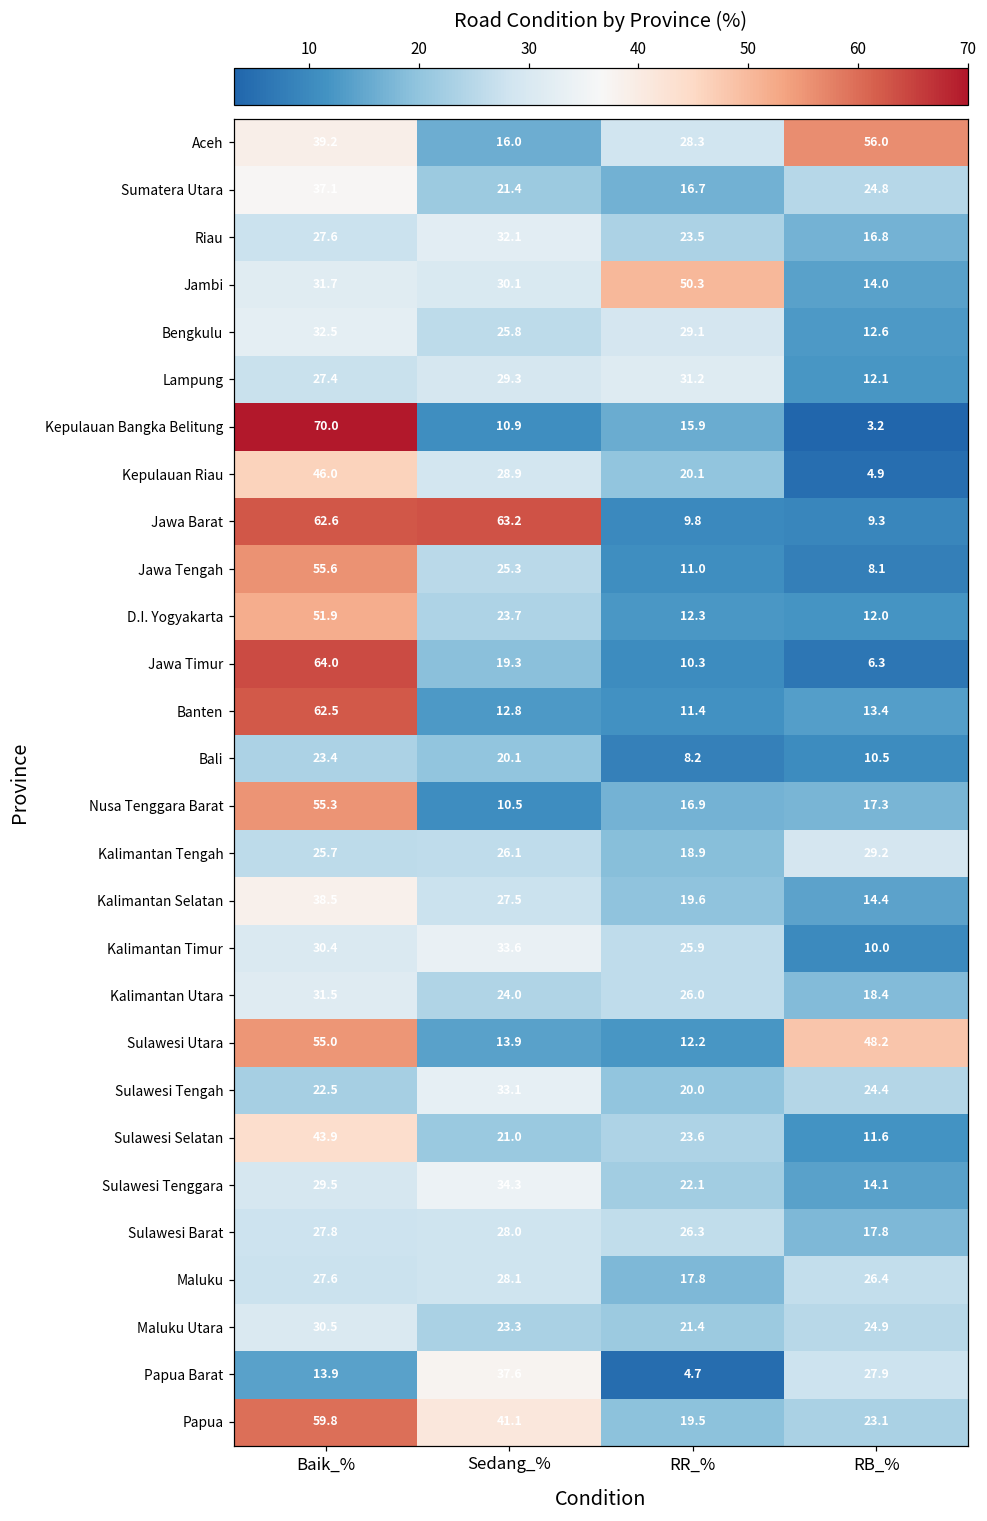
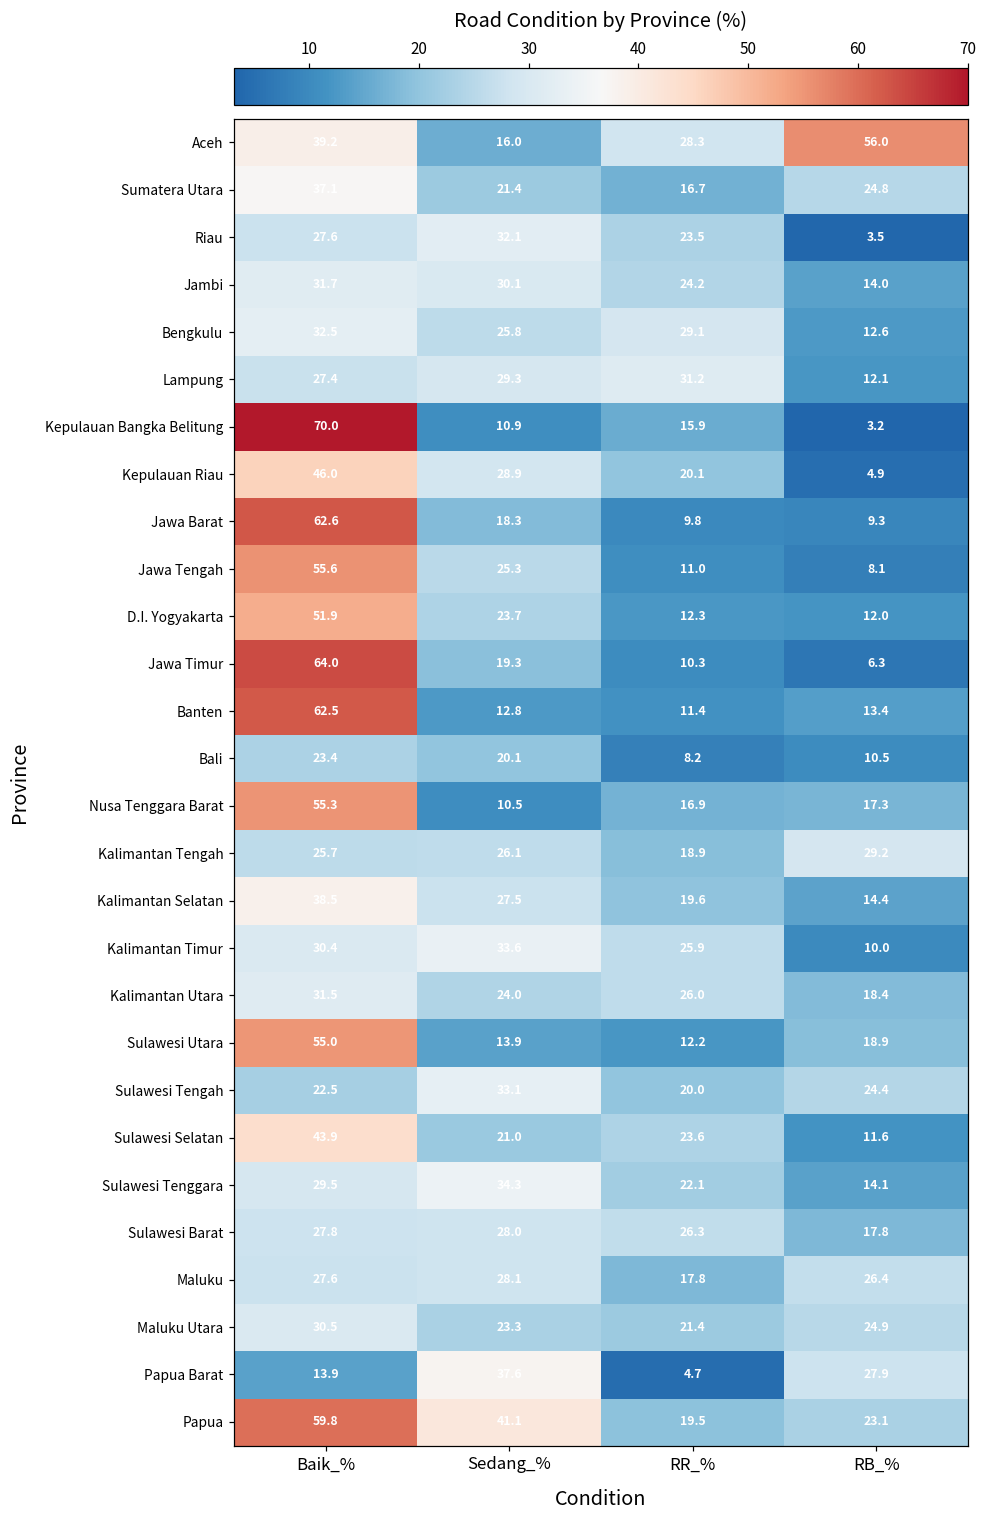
Riau, RB_%: 16.8 -> 3.5
Jambi, RR_%: 50.3 -> 24.2
Jawa Barat, Sedang_%: 63.2 -> 18.3
Sulawesi Utara, RB_%: 48.2 -> 18.9
